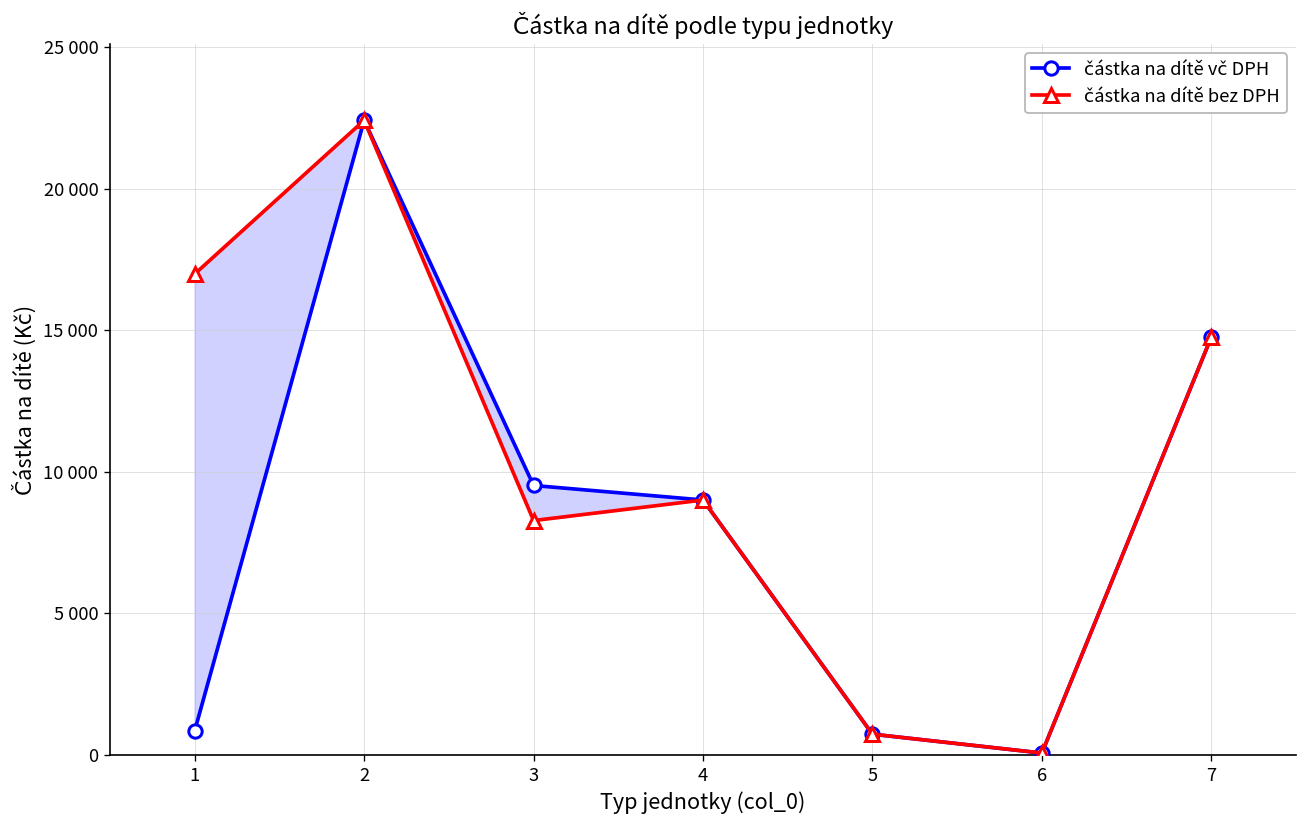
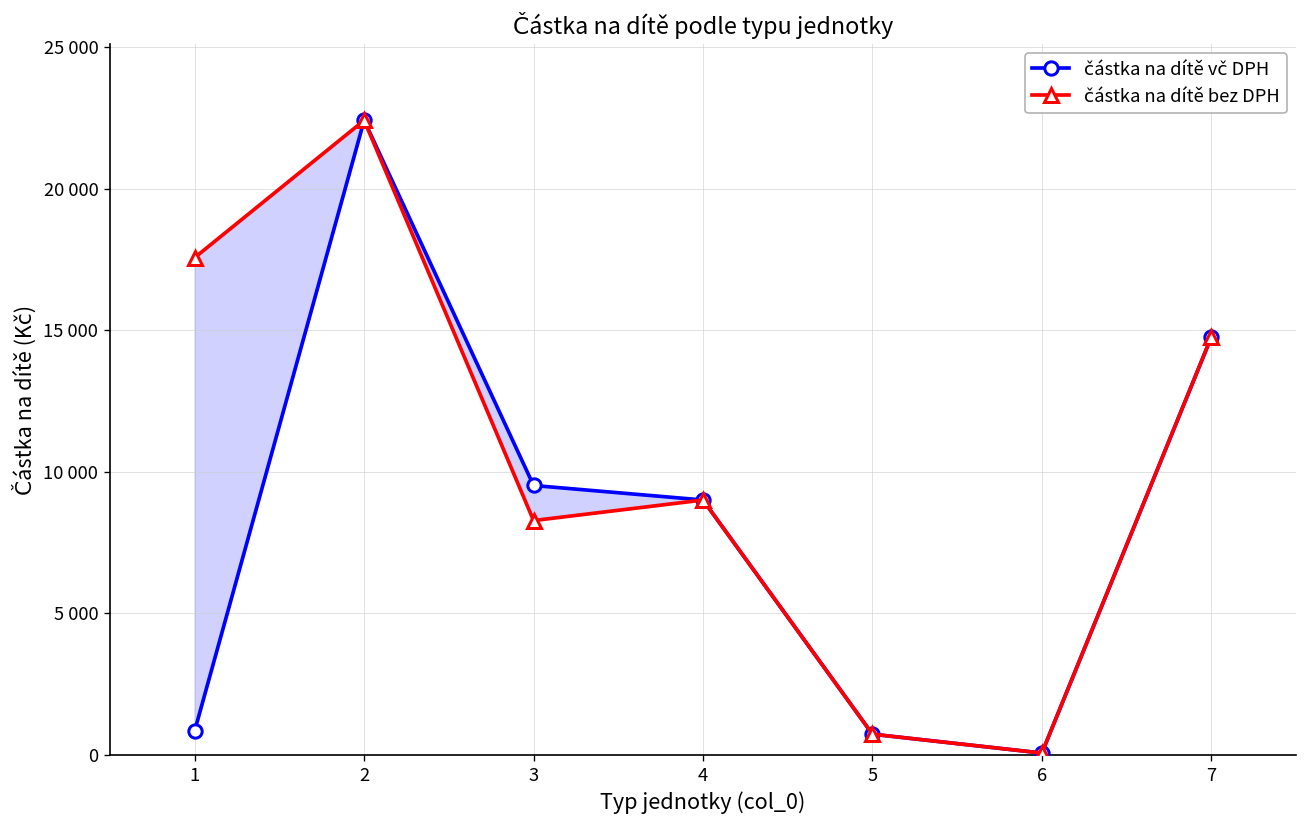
částka na dítě bez DPH, 1: 17000 -> 17600
